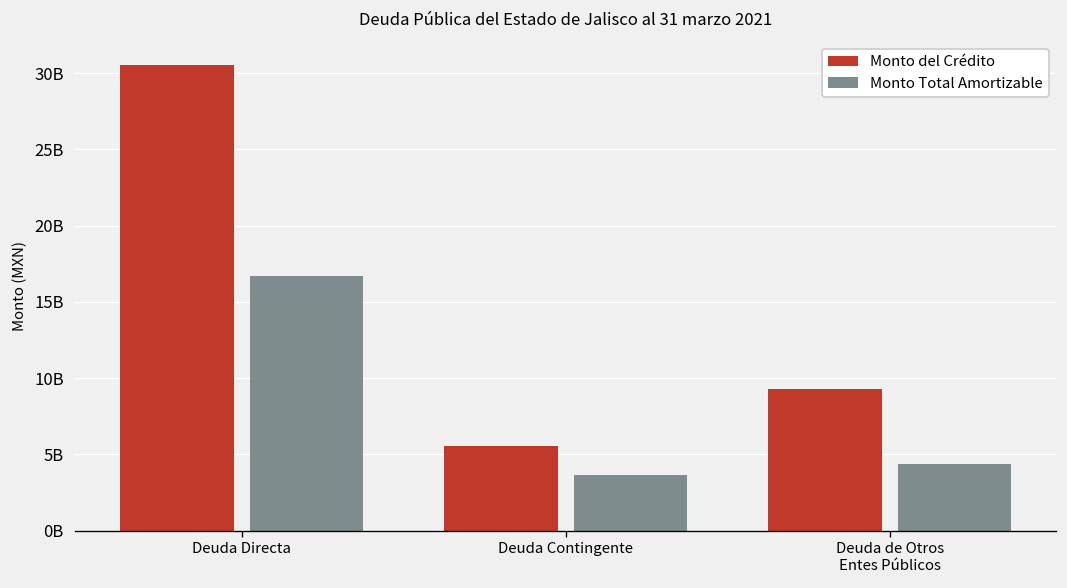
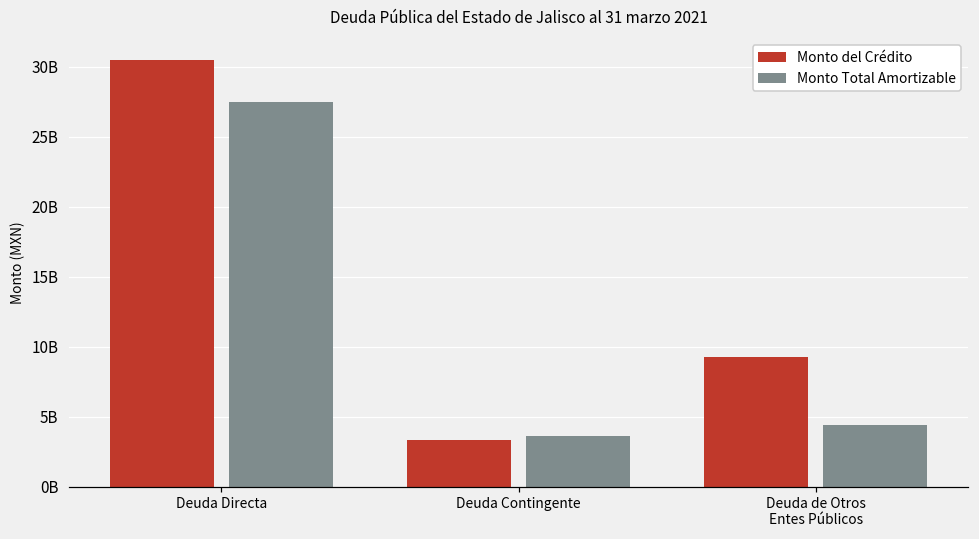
Monto Total Amortizable, Deuda Directa: 16700000000 -> 27500000000
Monto del Crédito, Deuda Contingente: 5500000000 -> 3300000000
